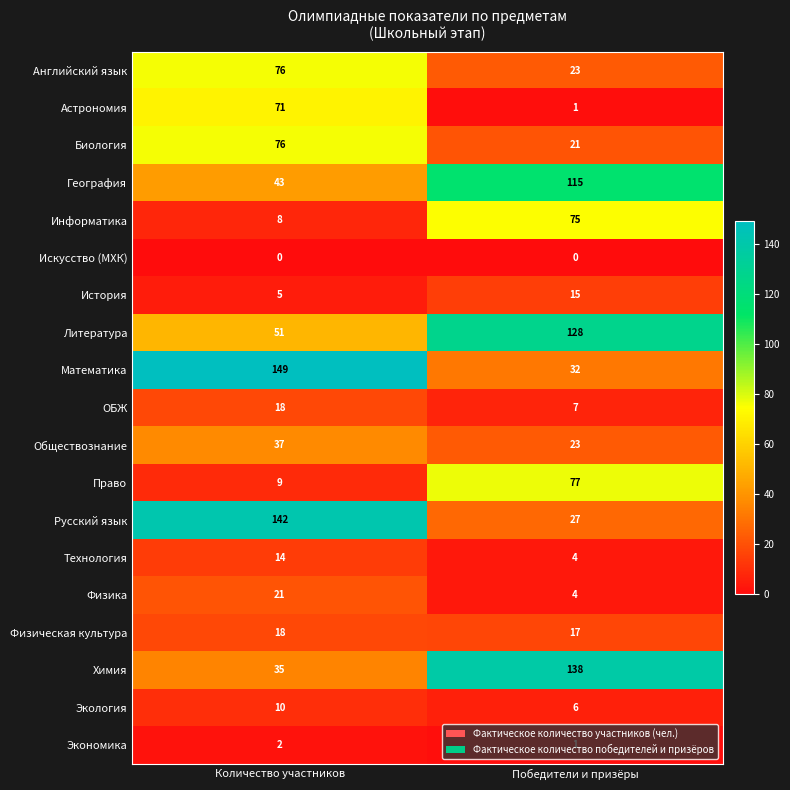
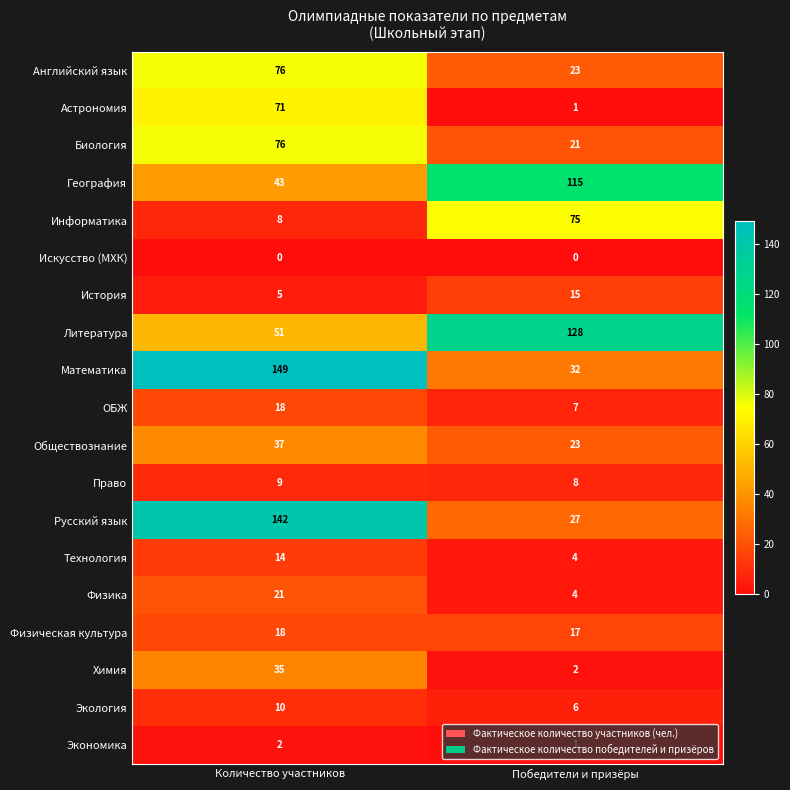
Право, Победители и призёры: 77 -> 8
Химия, Победители и призёры: 138 -> 2
